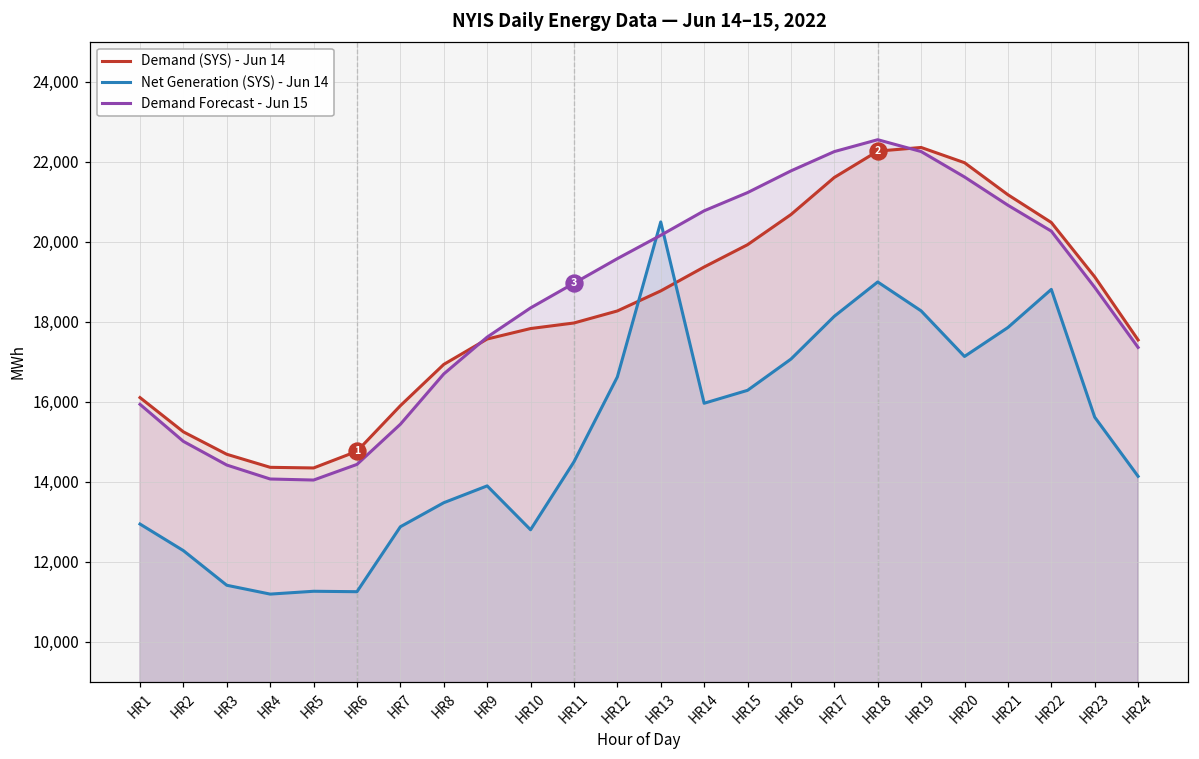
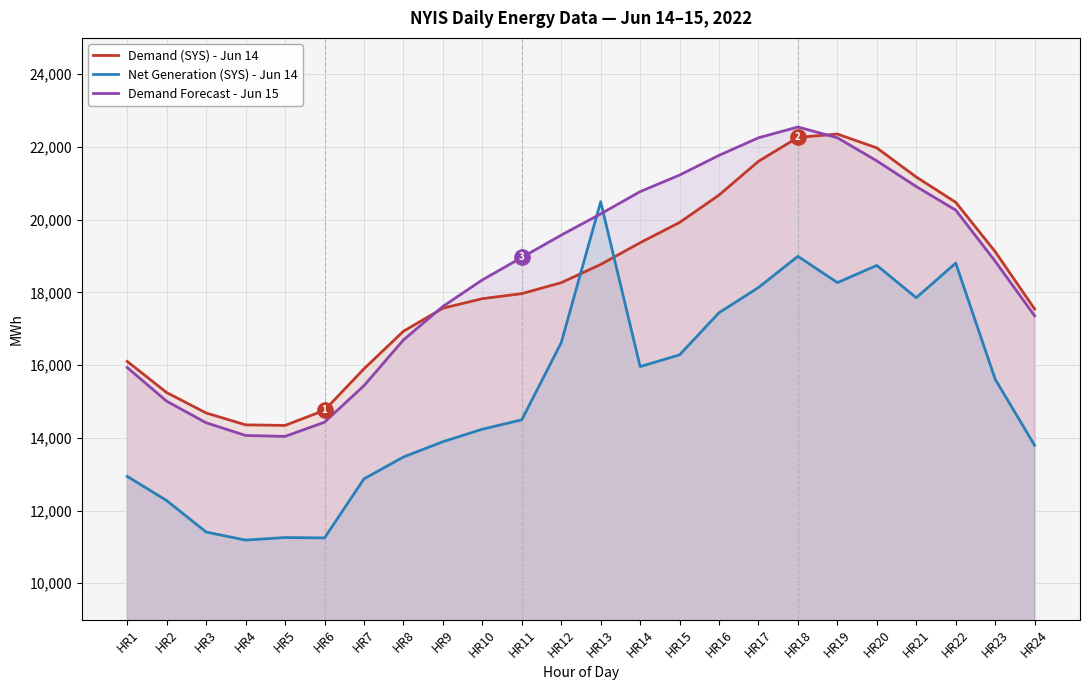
Net Generation (SYS) - Jun 14, HR10: 12,800 -> 14,200
Net Generation (SYS) - Jun 14, HR16: 17,100 -> 17,400
Net Generation (SYS) - Jun 14, HR20: 17,100 -> 18,700
Net Generation (SYS) - Jun 14, HR24: 14,100 -> 13,800
